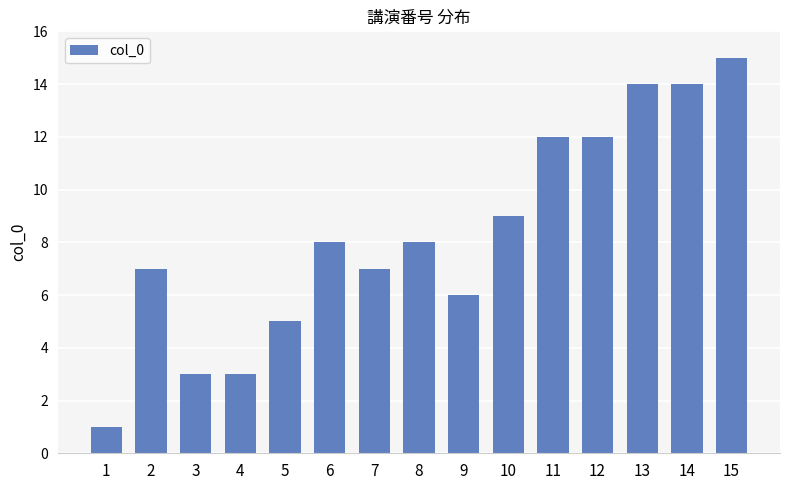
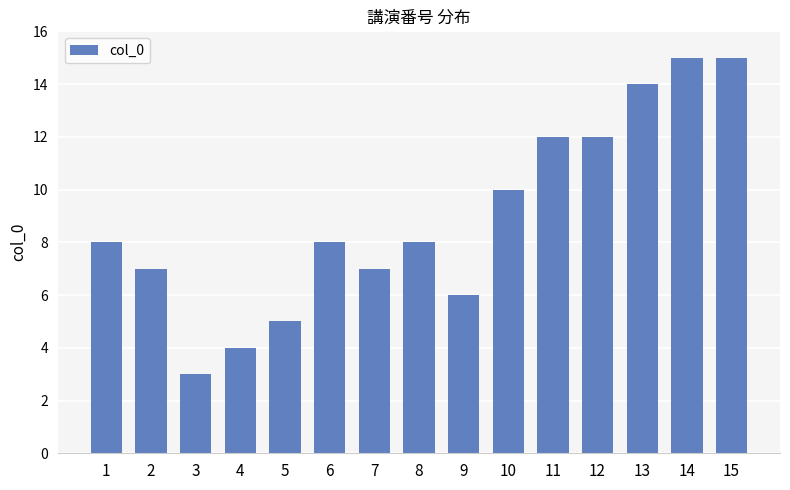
1: 1 -> 8
4: 3 -> 4
10: 9 -> 10
14: 14 -> 15
